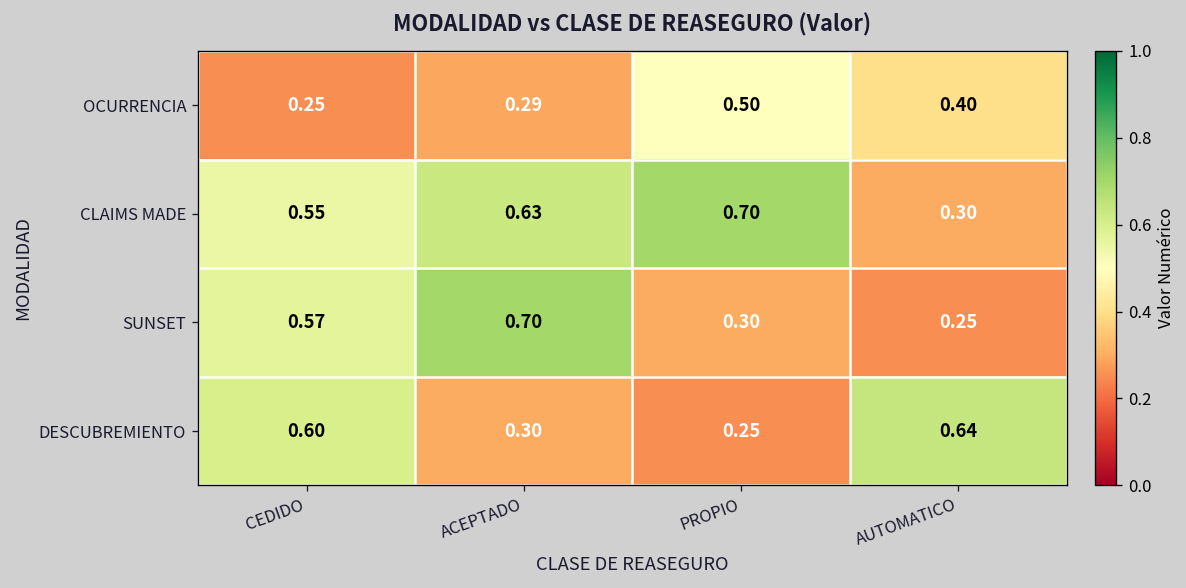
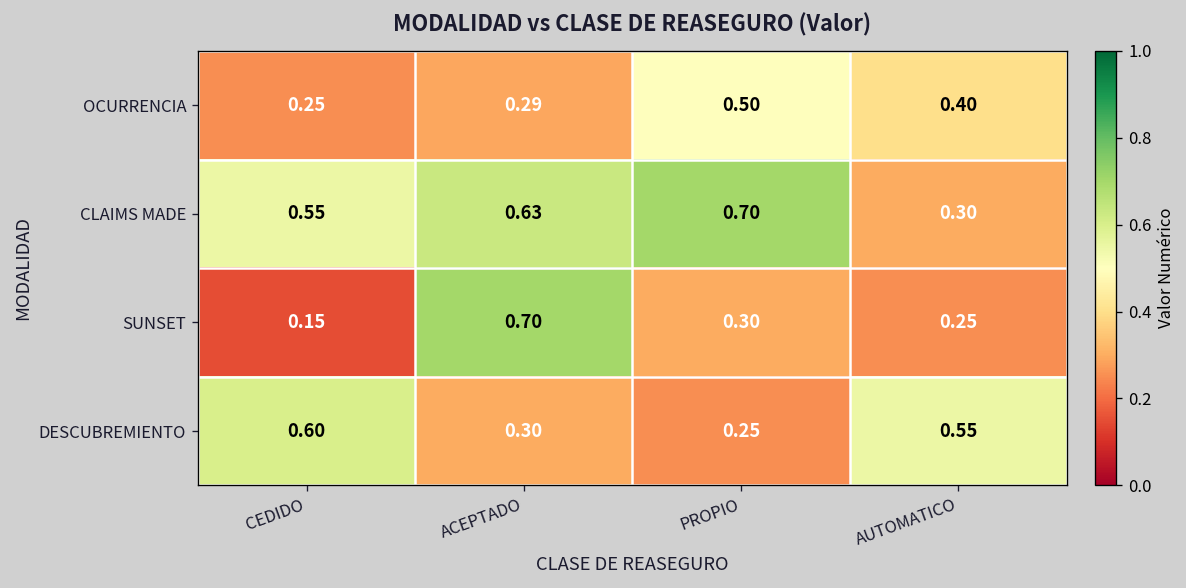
SUNSET, CEDIDO: 0.57 -> 0.15
DESCUBREMIENTO, AUTOMATICO: 0.64 -> 0.55
